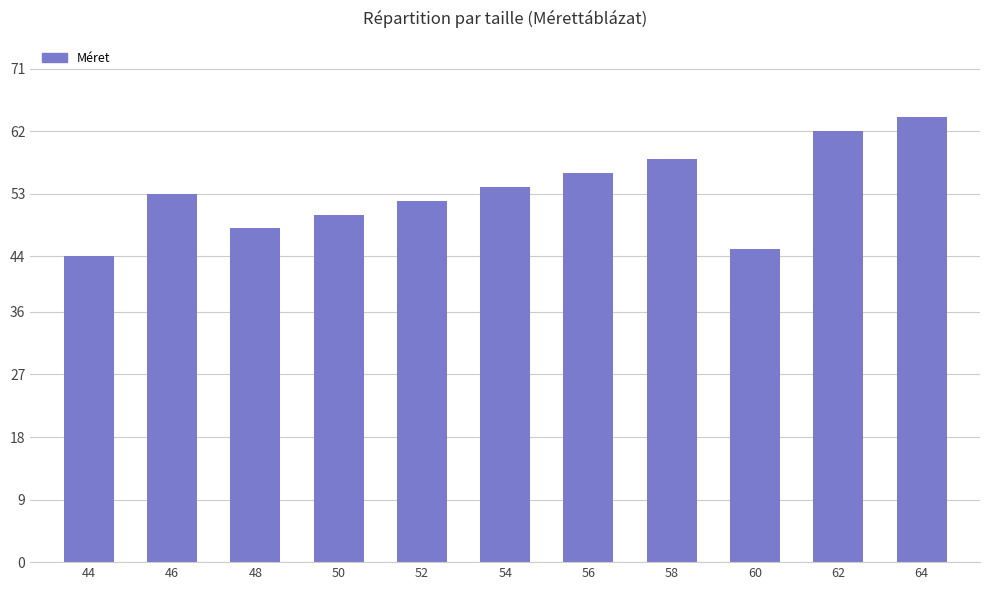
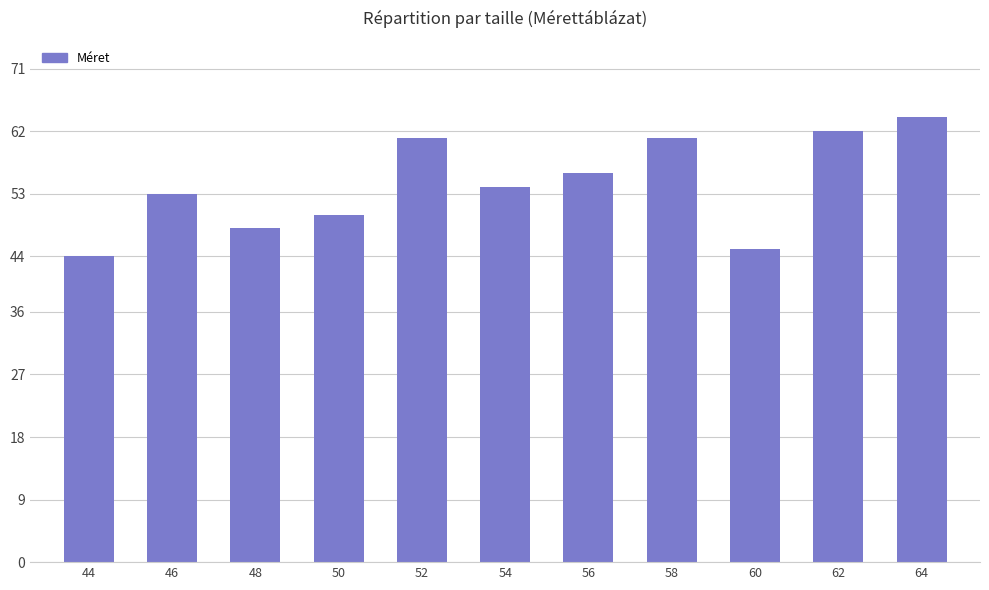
52: 52 -> 61
58: 58 -> 61
